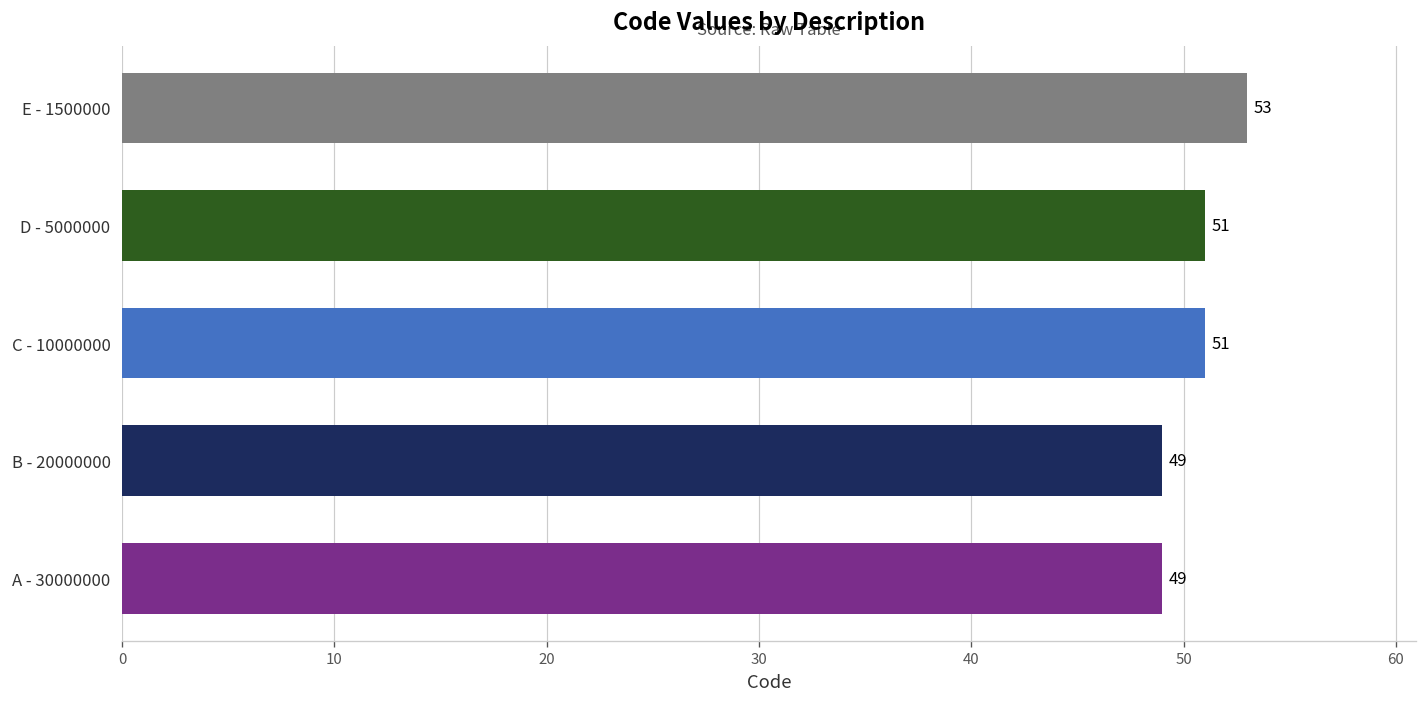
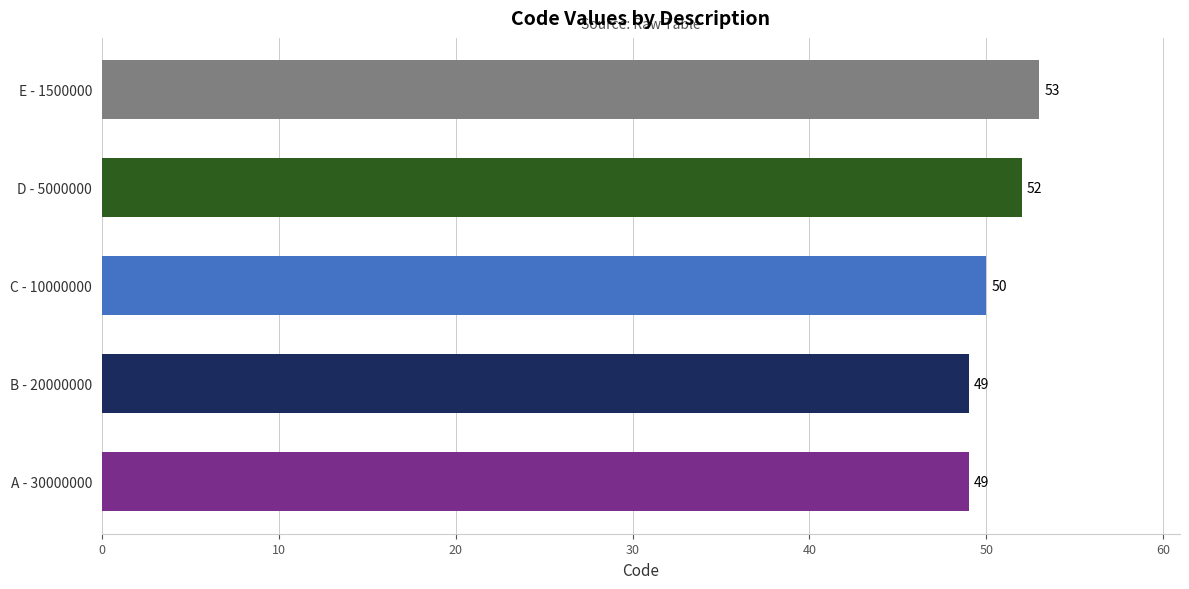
D - 5000000: 51 -> 52
C - 10000000: 51 -> 50
